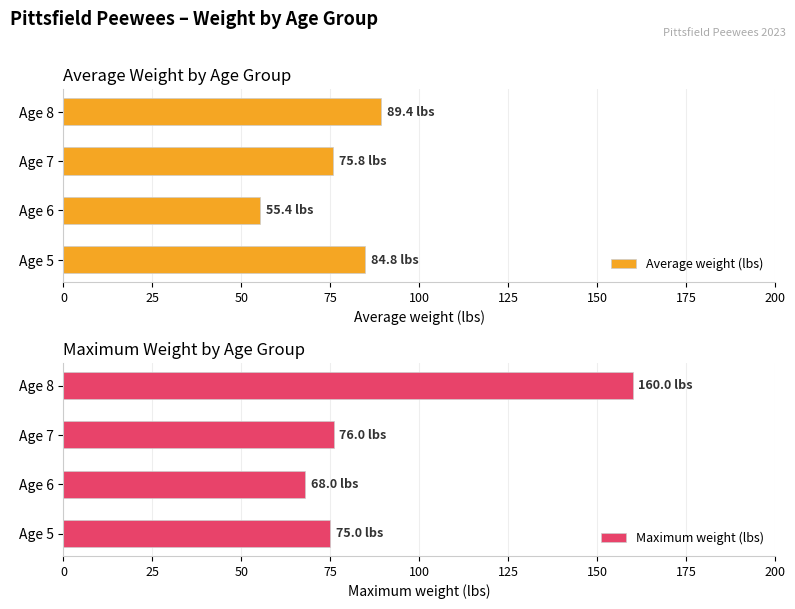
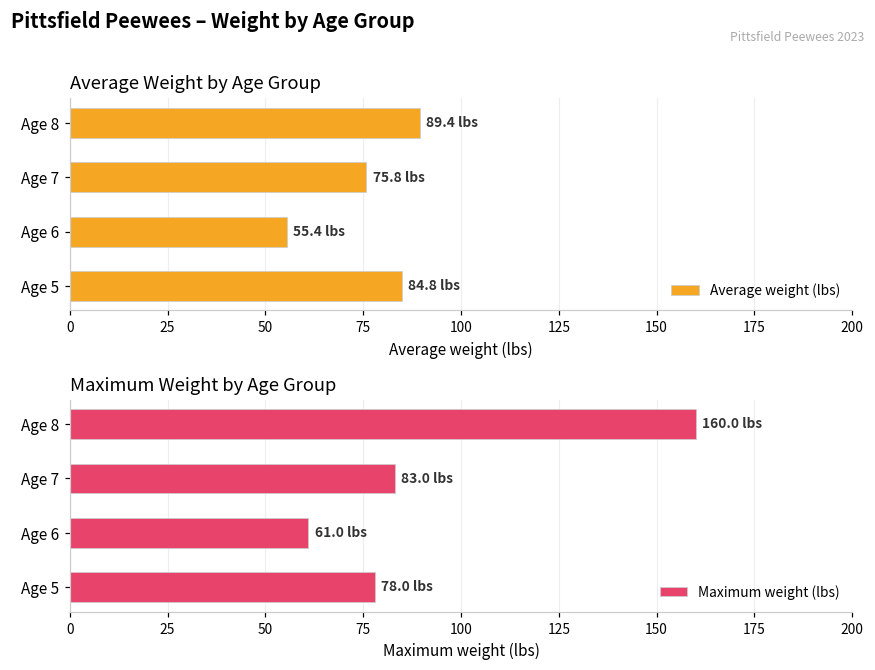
Maximum Weight by Age Group, Age 7: 76.0 -> 83.0
Maximum Weight by Age Group, Age 6: 68.0 -> 61.0
Maximum Weight by Age Group, Age 5: 75.0 -> 78.0
